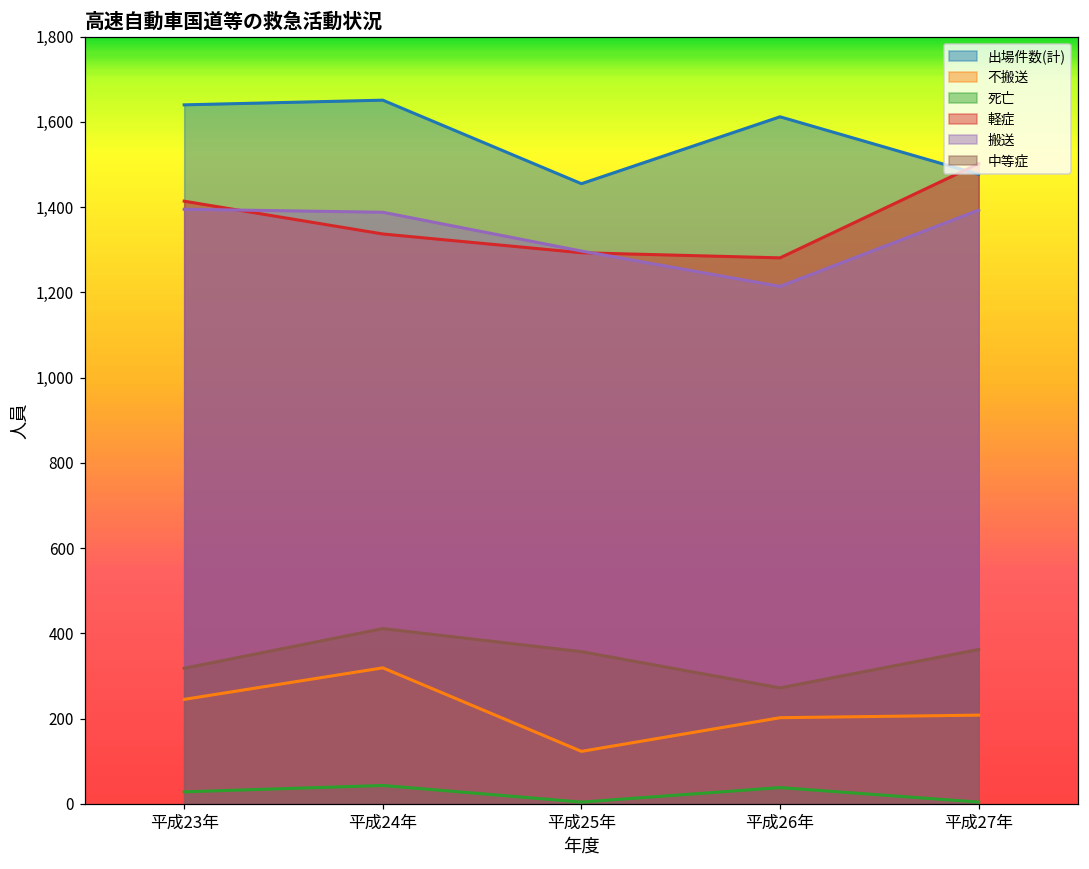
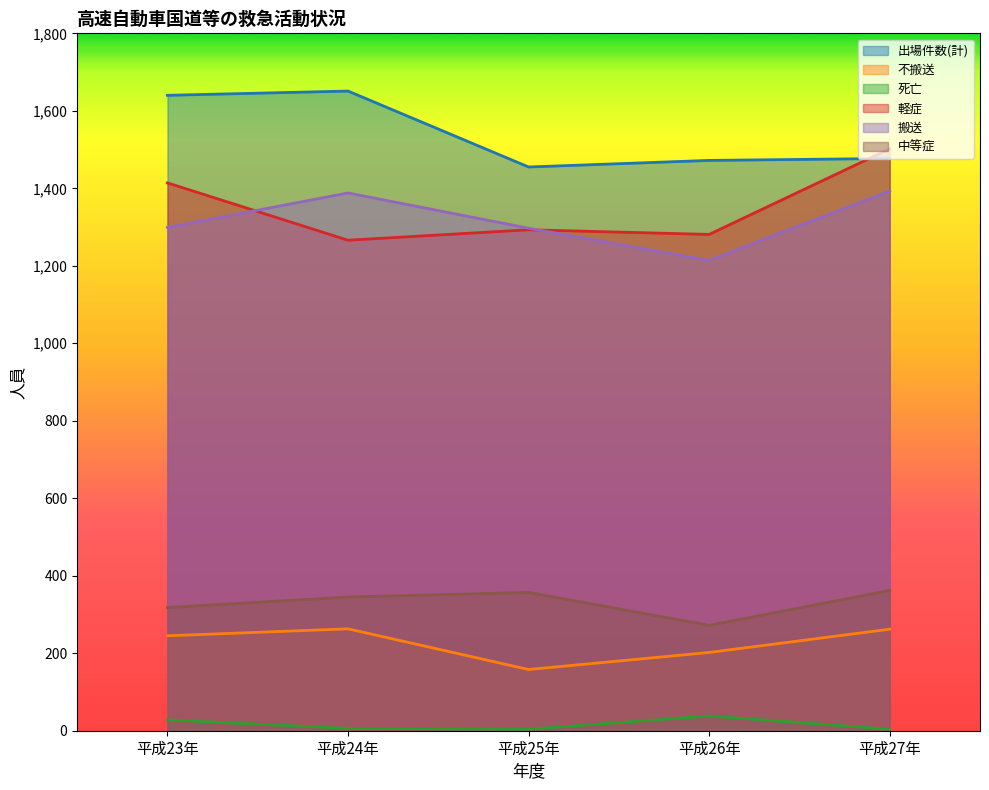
搬送, 平成23年: 1,400 -> 1,300
不搬送, 平成24年: 320 -> 260
死亡, 平成24年: 40 -> 10
軽症, 平成24年: 1,340 -> 1,270
中等症, 平成24年: 410 -> 350
不搬送, 平成25年: 120 -> 160
出場件数(計), 平成26年: 1,610 -> 1,470
不搬送, 平成27年: 210 -> 260
